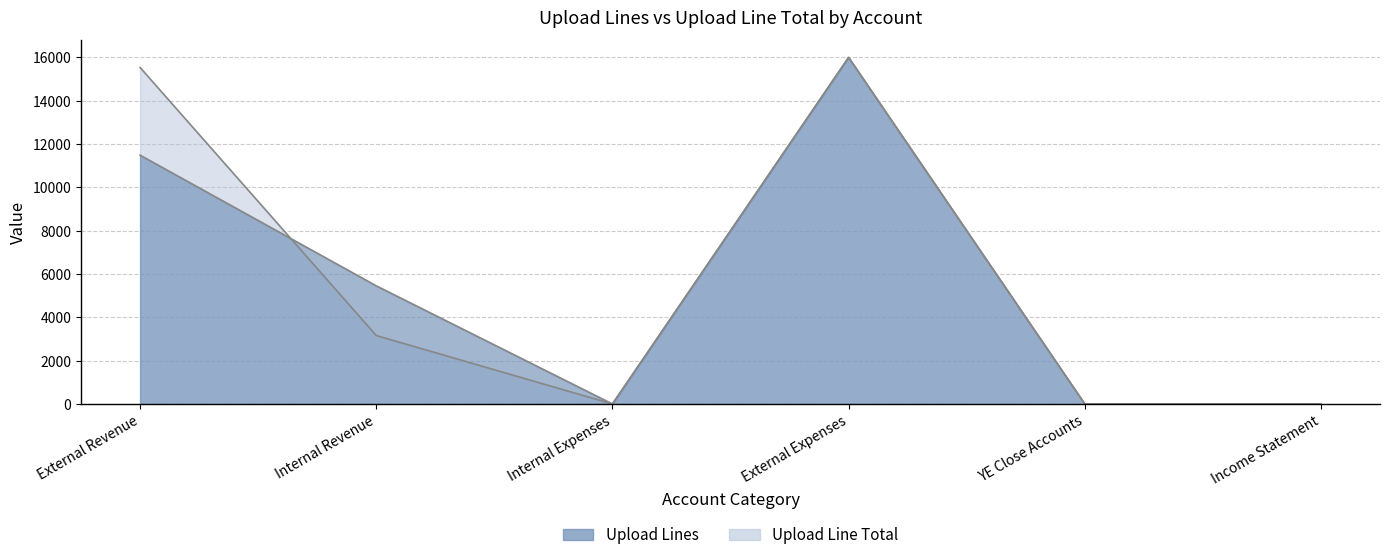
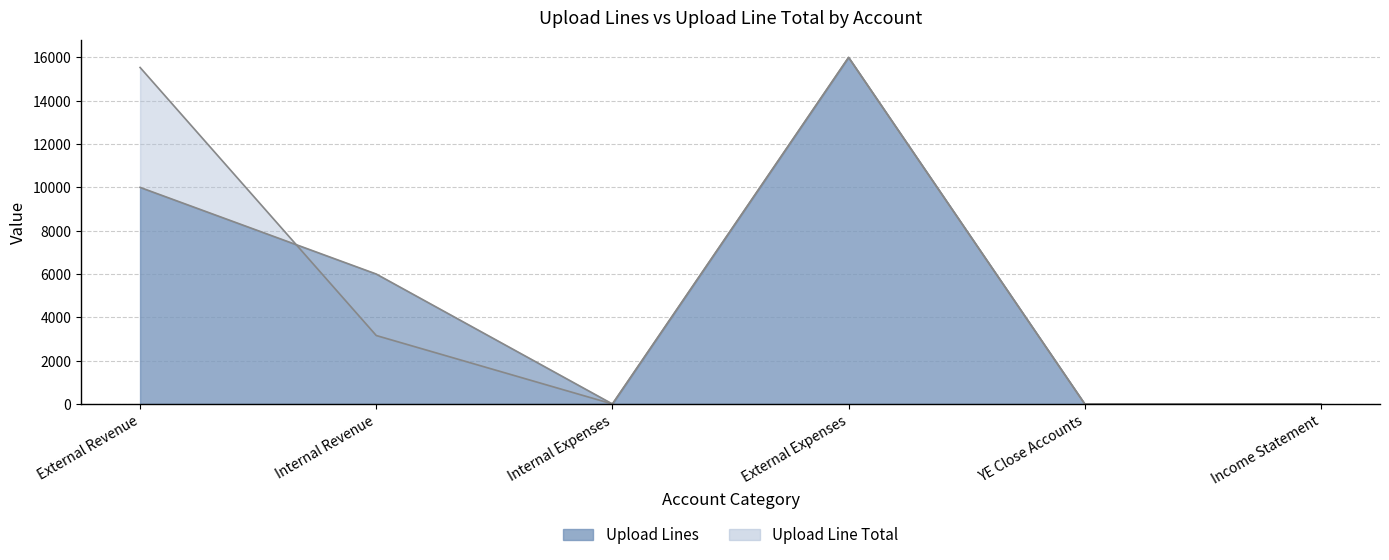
Upload Lines, External Revenue: 11500 -> 10000
Upload Lines, Internal Revenue: 5500 -> 6000
